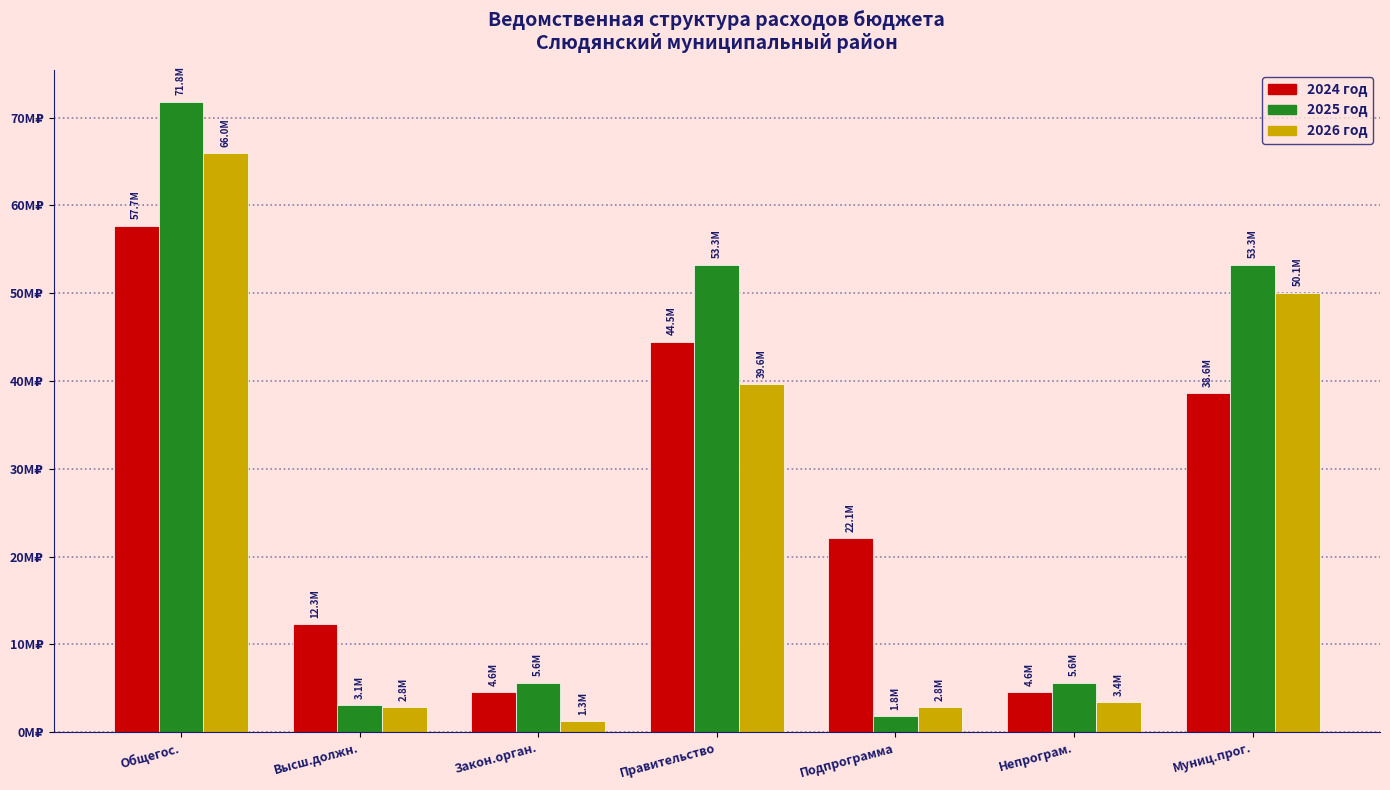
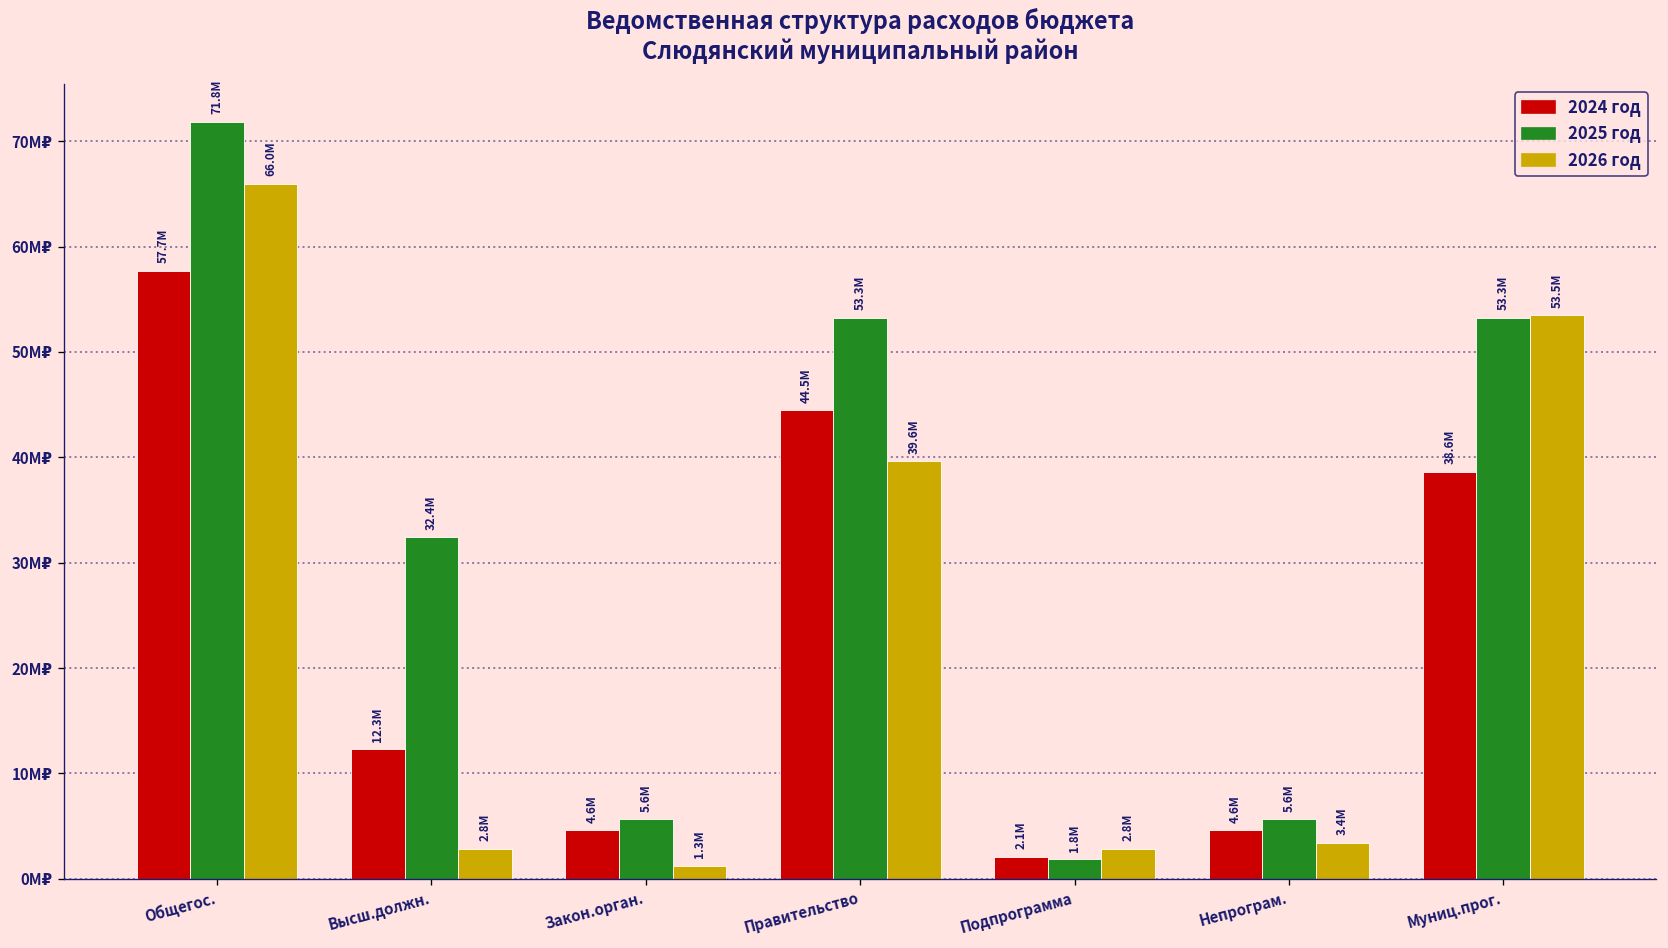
2025 год, Высш.должн.: 3.1M -> 32.4M
2024 год, Подпрограмма: 22.1M -> 2.1M
2026 год, Муниц.прог.: 50.1M -> 53.5M
